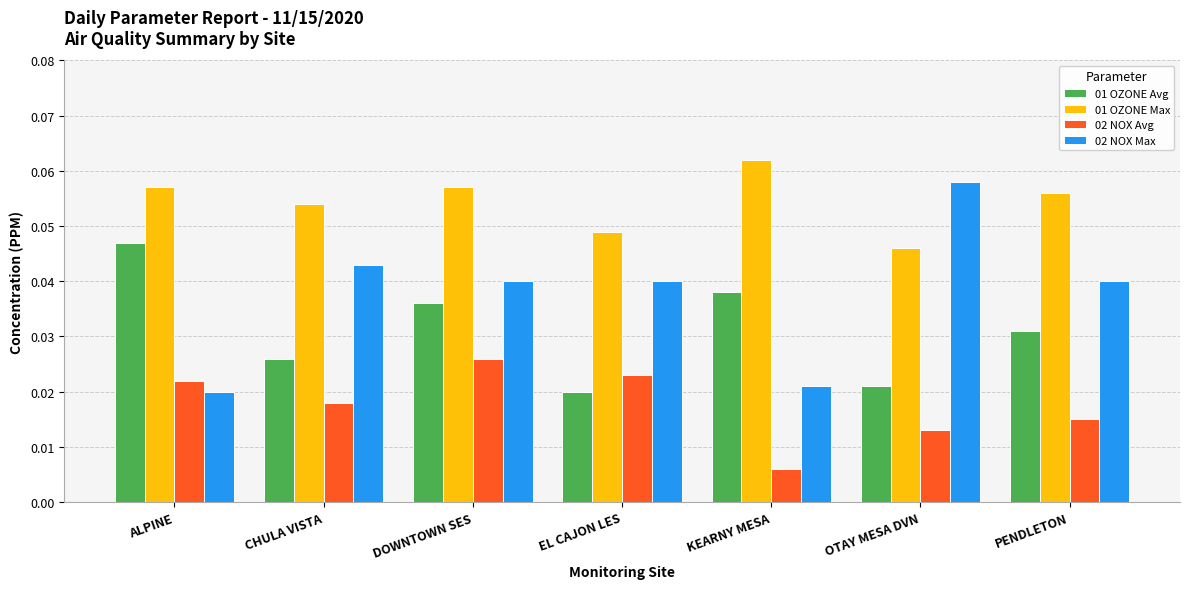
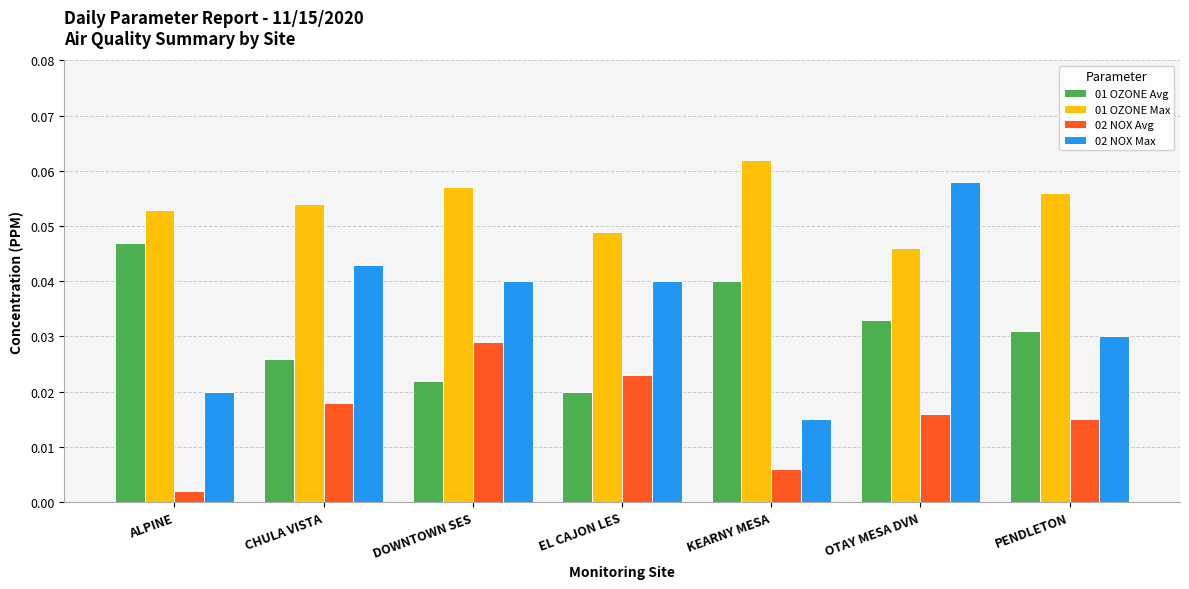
01 OZONE Max, ALPINE: 0.057 -> 0.053
02 NOX Avg, ALPINE: 0.022 -> 0.002
01 OZONE Avg, DOWNTOWN SES: 0.036 -> 0.022
02 NOX Avg, DOWNTOWN SES: 0.026 -> 0.029
01 OZONE Avg, KEARNY MESA: 0.038 -> 0.040
02 NOX Max, KEARNY MESA: 0.021 -> 0.015
01 OZONE Avg, OTAY MESA DVN: 0.021 -> 0.033
02 NOX Avg, OTAY MESA DVN: 0.013 -> 0.016
02 NOX Max, PENDLETON: 0.04 -> 0.03
